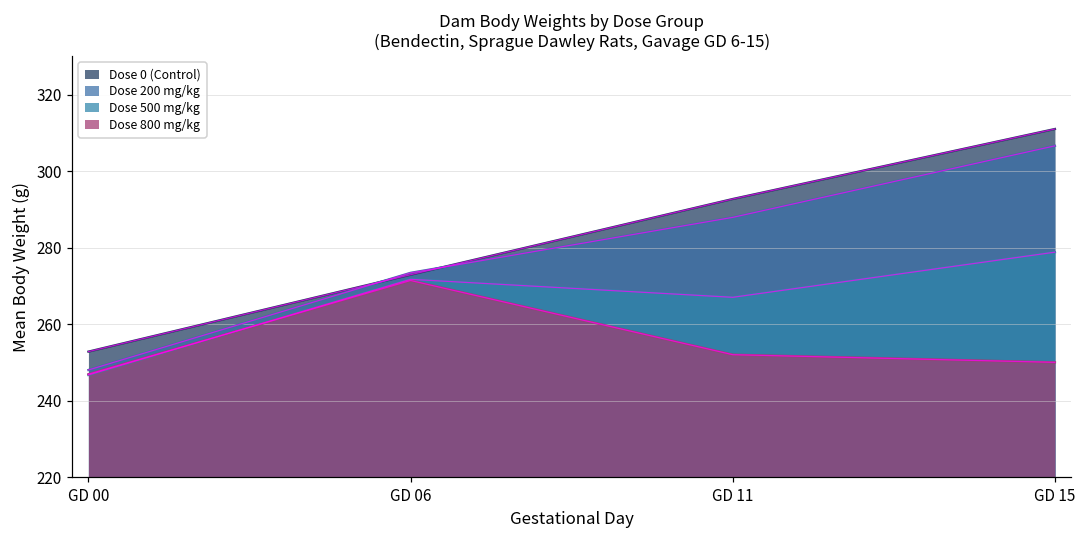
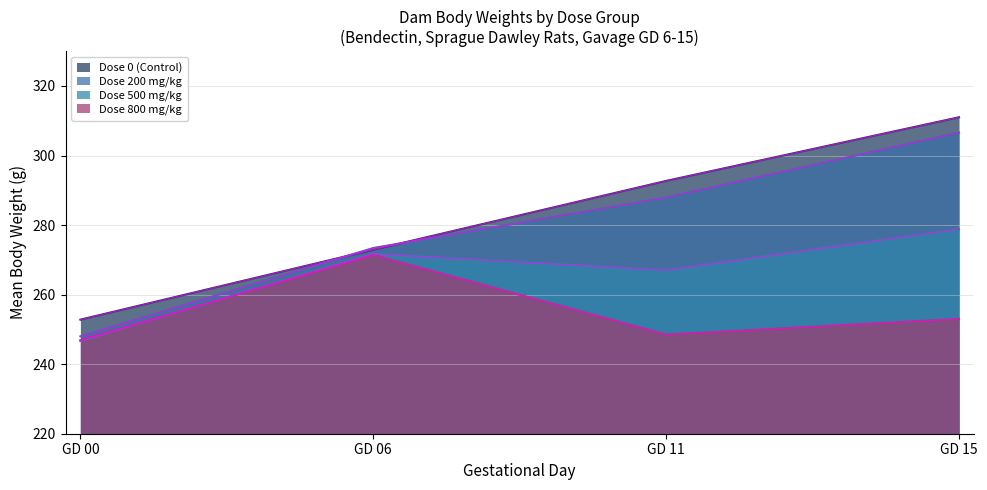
Dose 800 mg/kg, GD 11: 252 -> 249
Dose 800 mg/kg, GD 15: 250 -> 253
